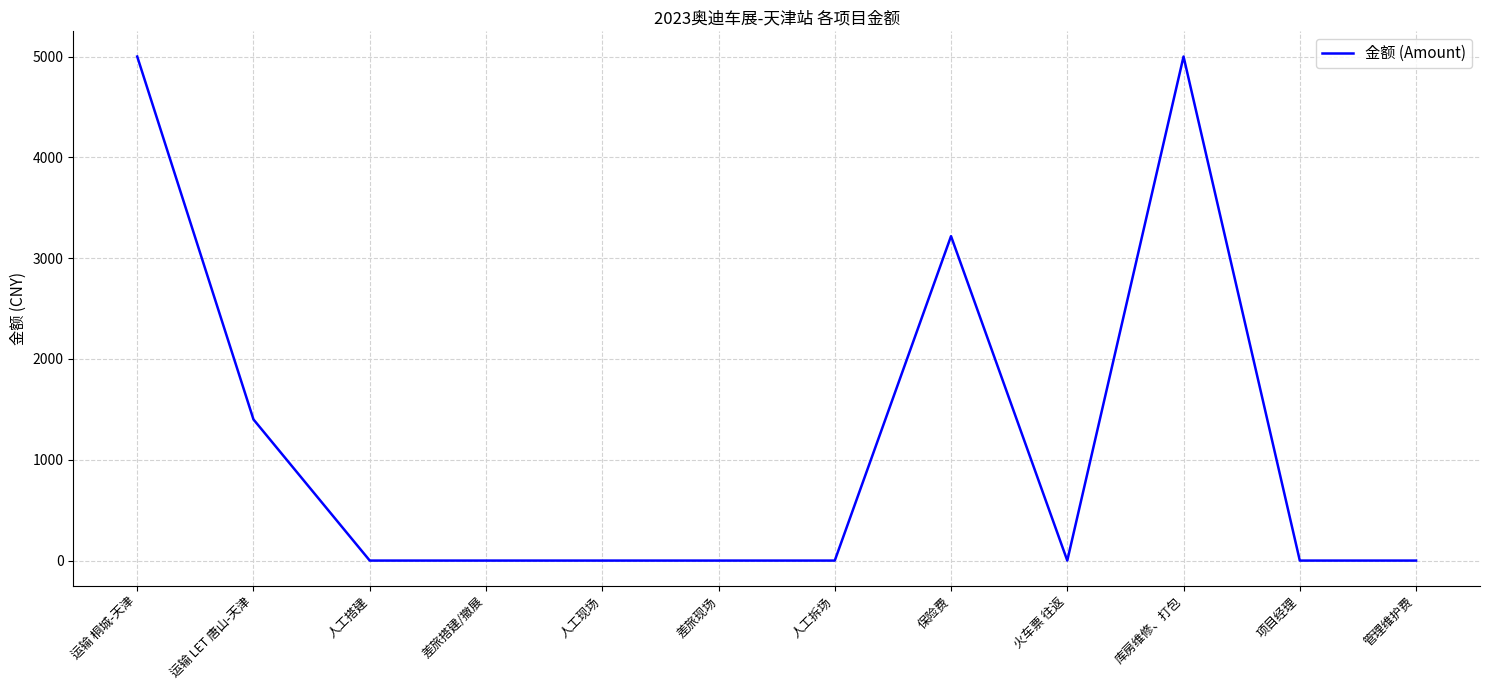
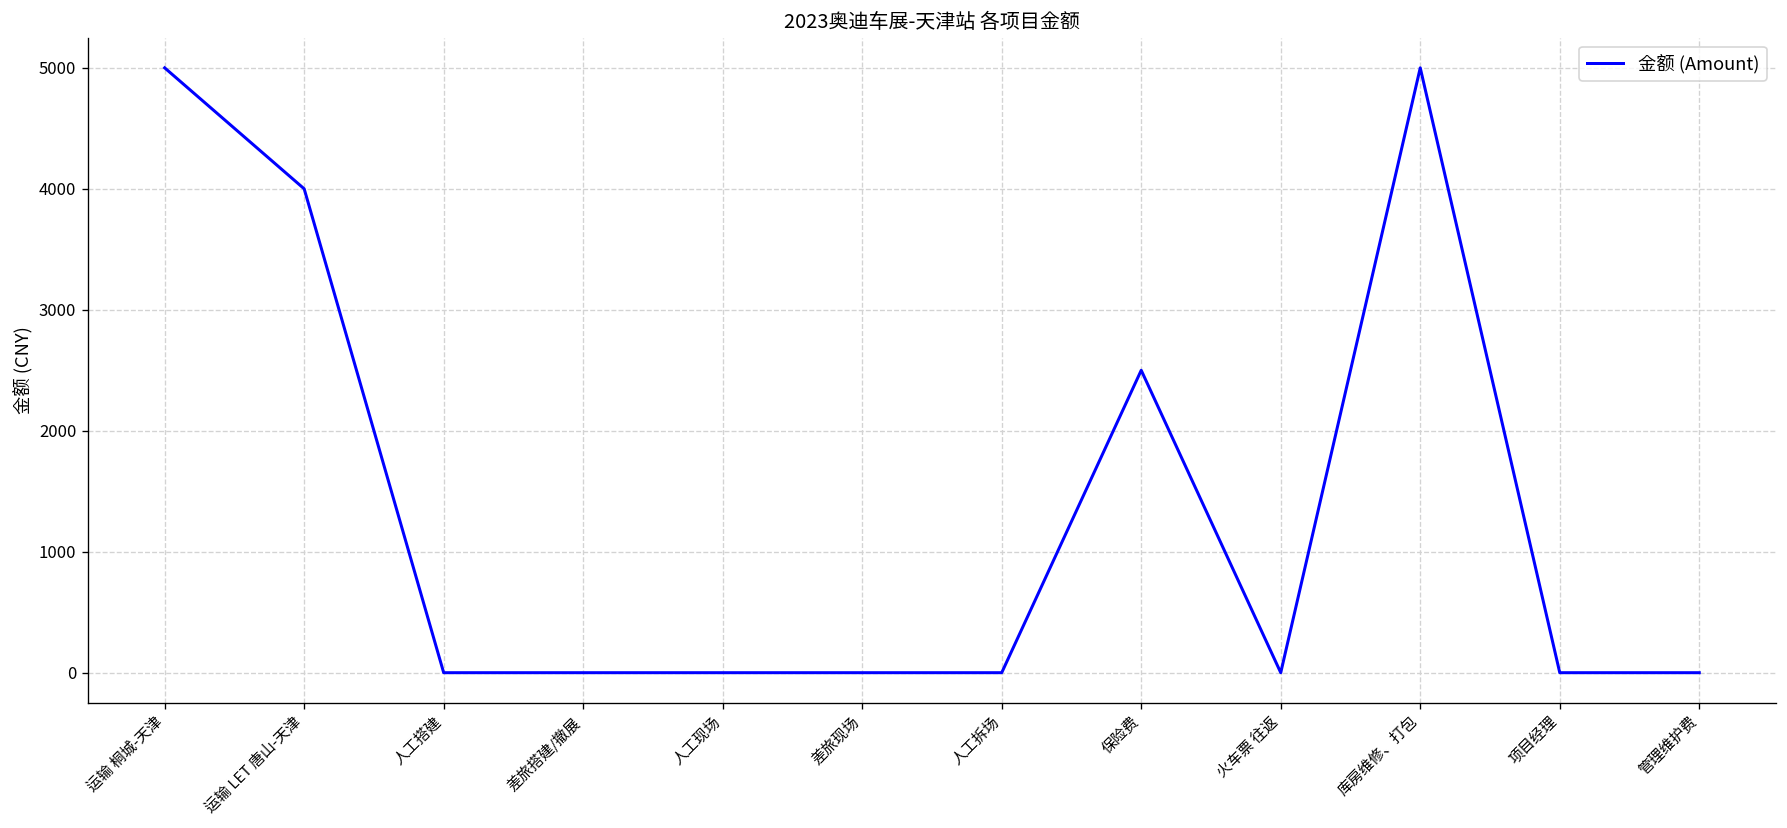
运输 LET 唐山-天津: 1400 -> 4000
保险费: 3220 -> 2500
